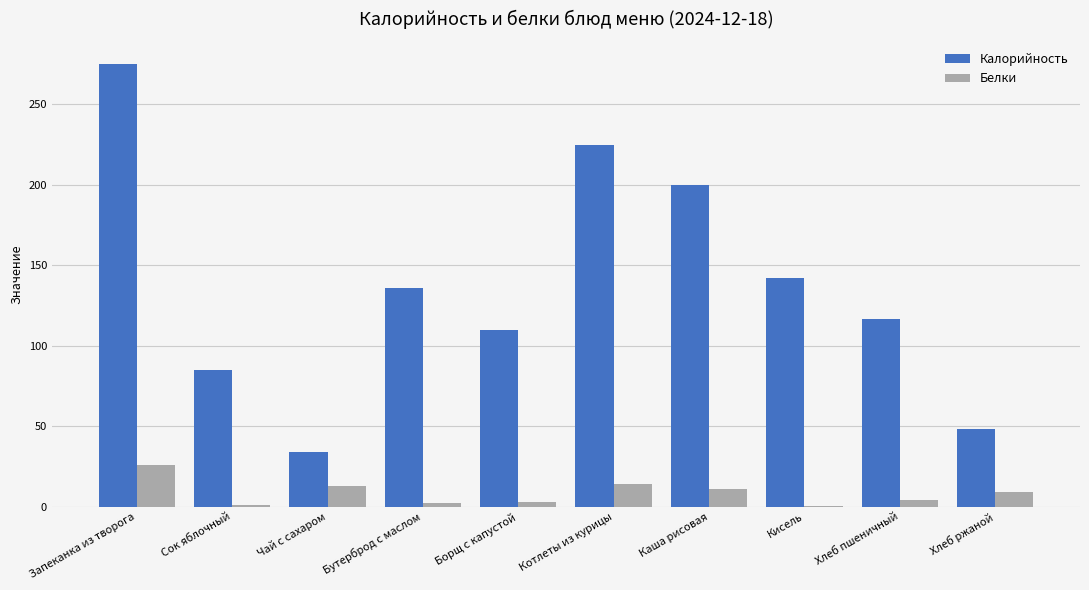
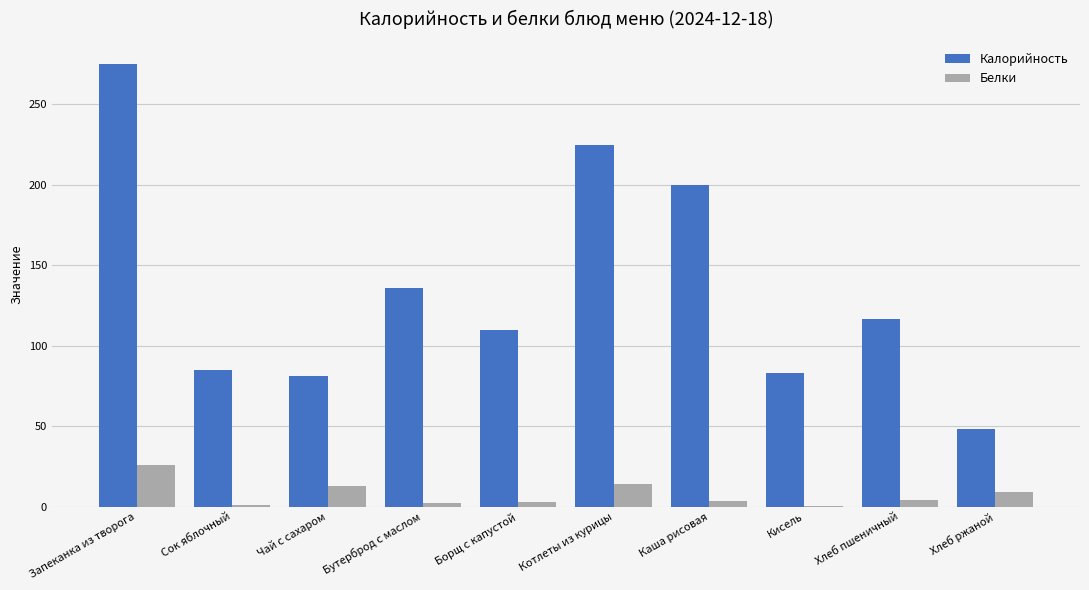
Калорийность, Чай с сахаром: 34 -> 81
Белки, Каша рисовая: 11 -> 4
Калорийность, Кисель: 142 -> 83
